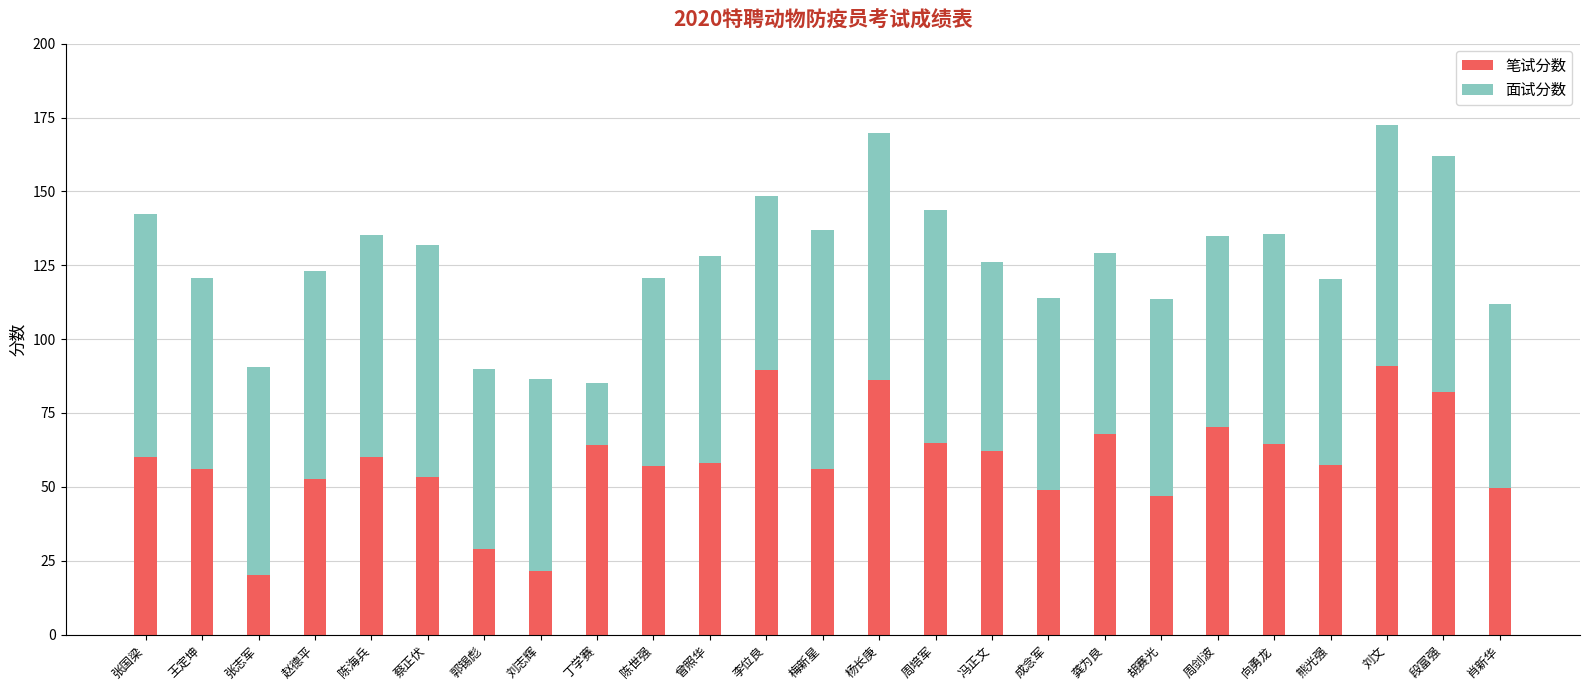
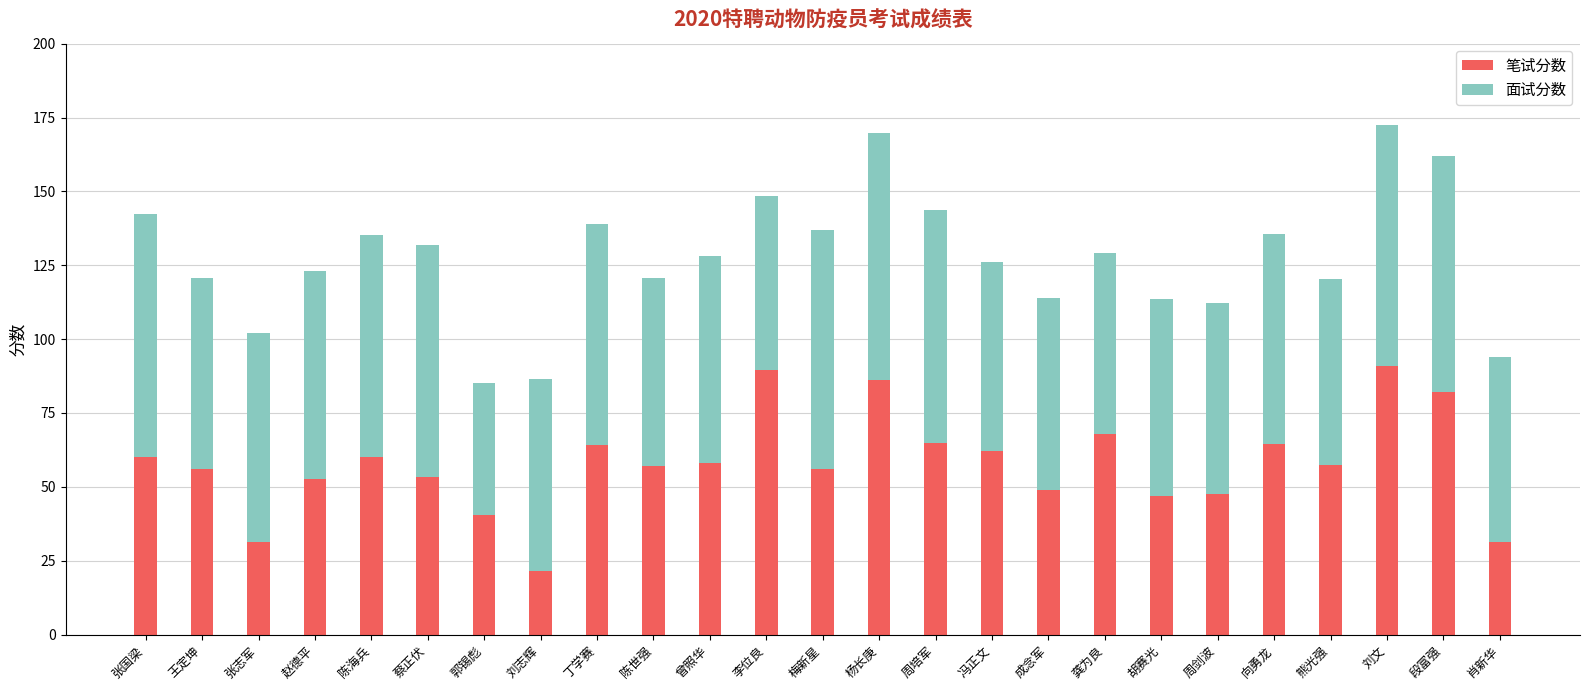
笔试分数, 张志军: 20 -> 32
笔试分数, 郭锡彪: 29 -> 41
面试分数, 郭锡彪: 61 -> 45
面试分数, 丁学赛: 21 -> 75
笔试分数, 周剑波: 70 -> 48
笔试分数, 肖新华: 50 -> 32
